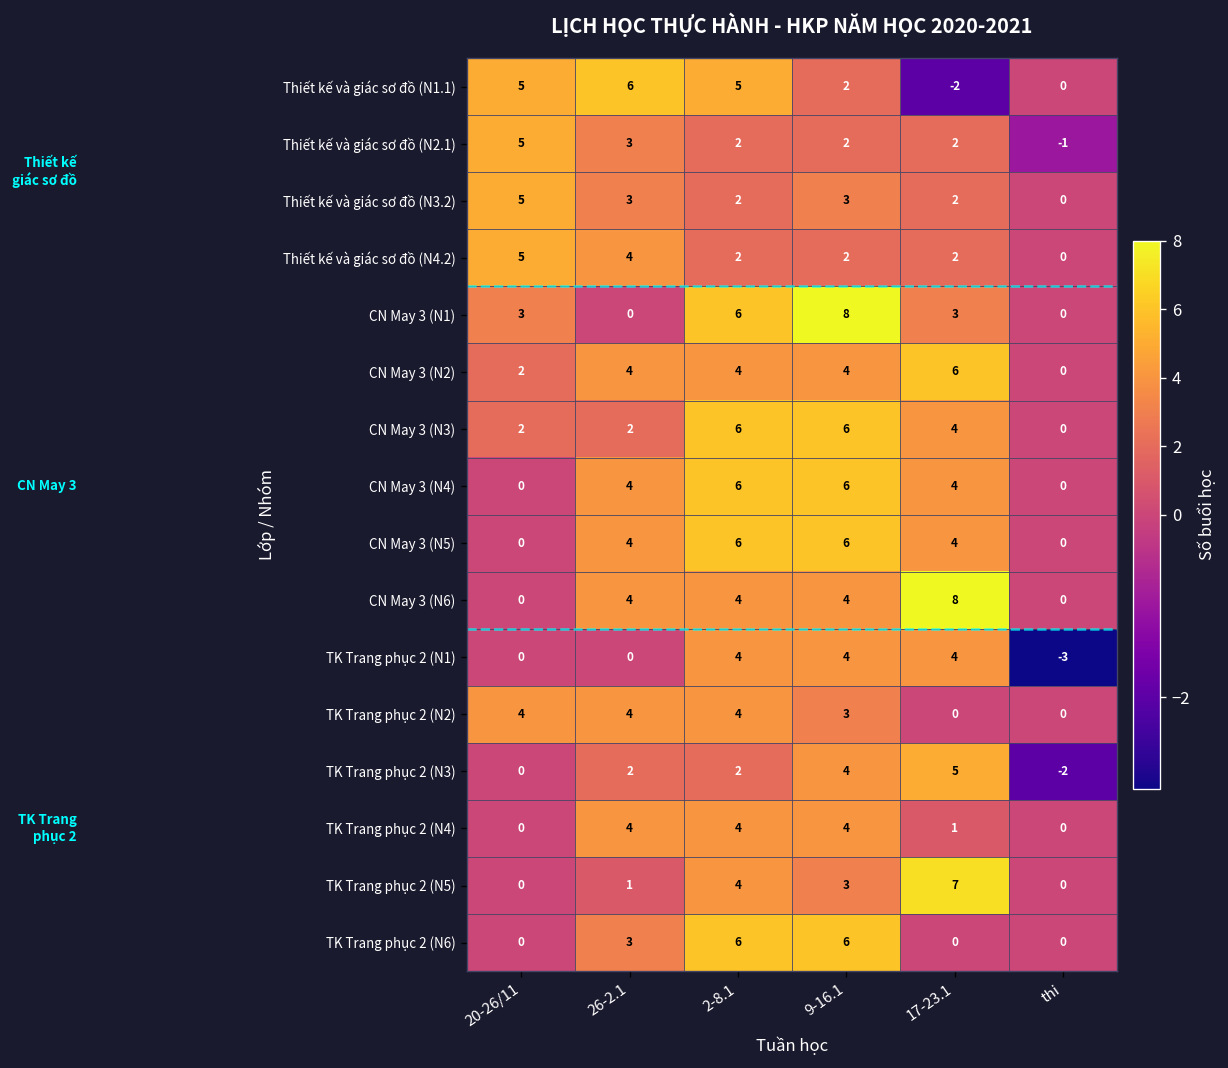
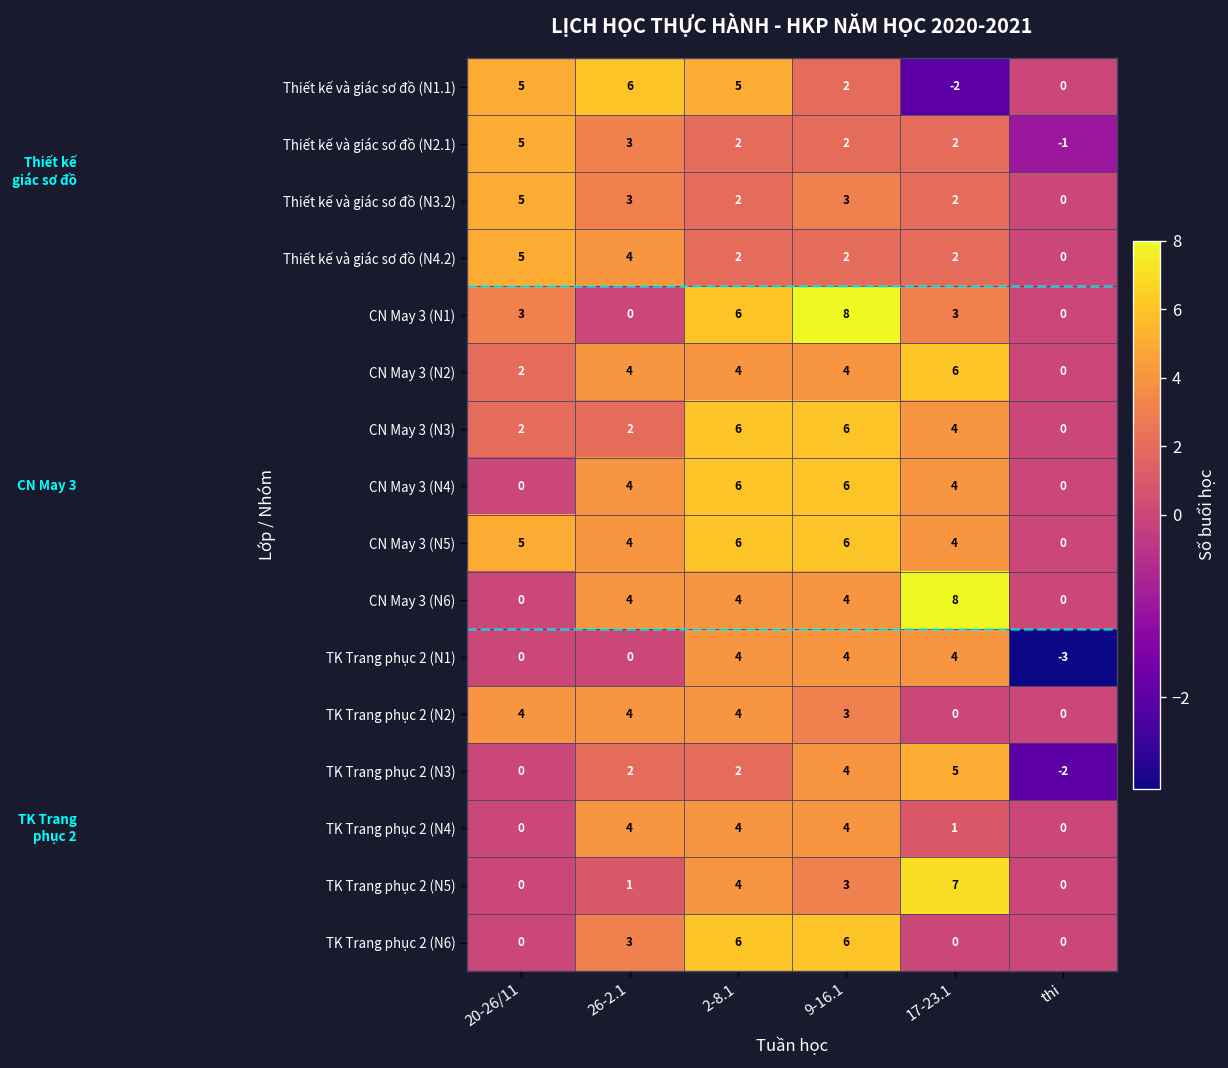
CN May 3 (N5), 20-26/11: 0 -> 5
